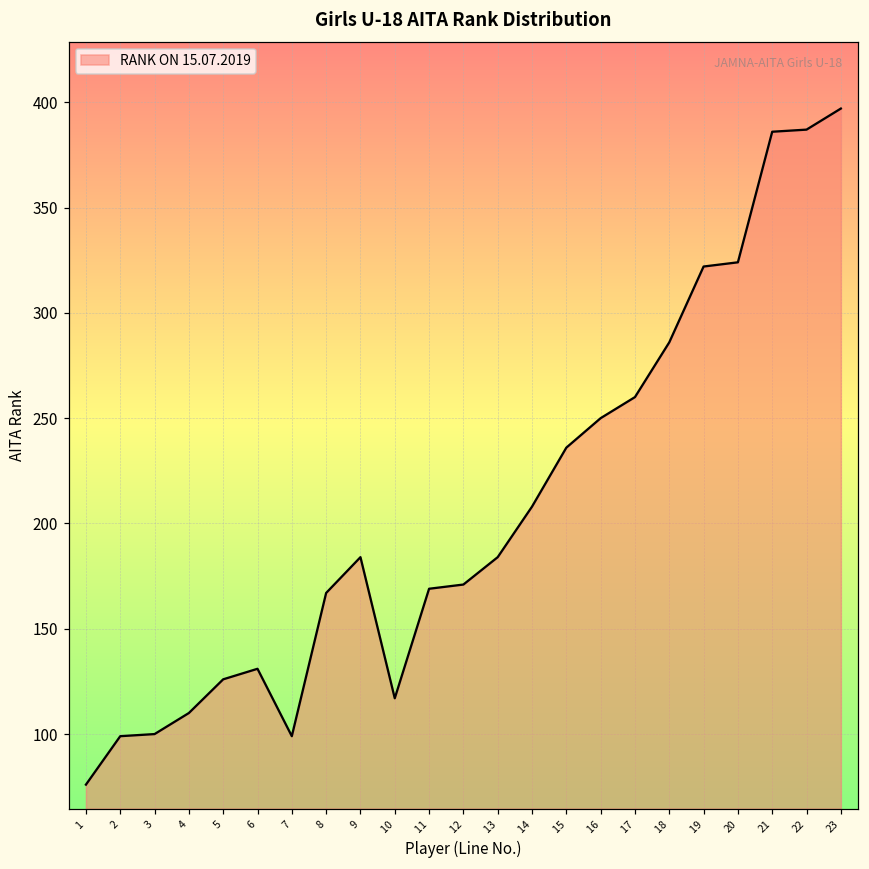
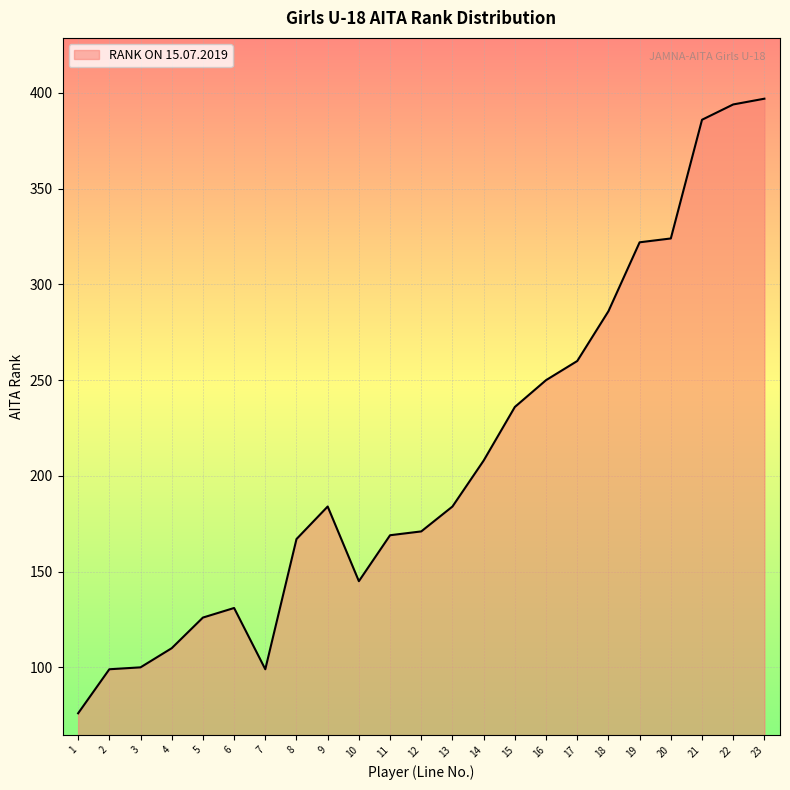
10: 117 -> 145
22: 387 -> 394
